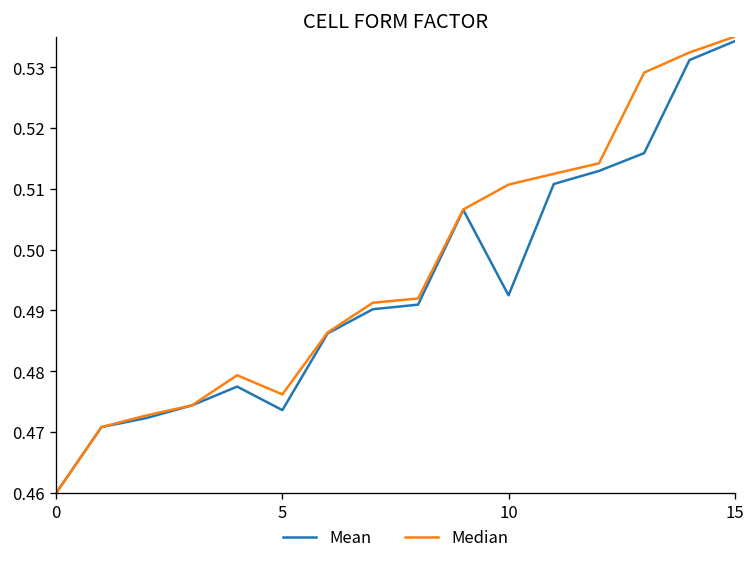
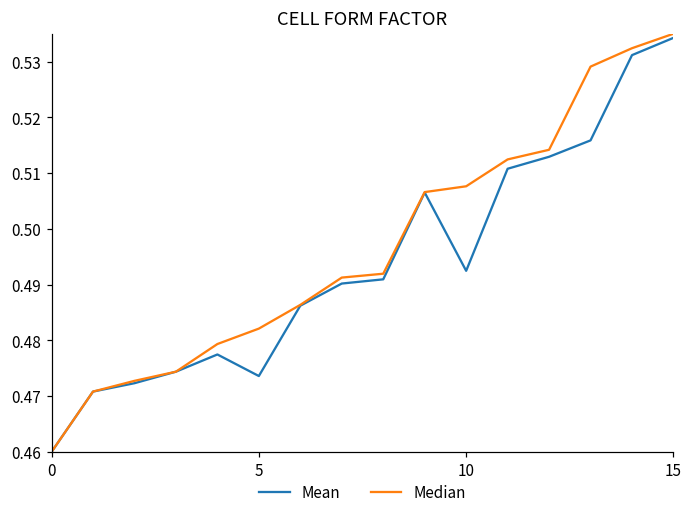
Median, 5: 0.476 -> 0.482
Median, 10: 0.511 -> 0.508
